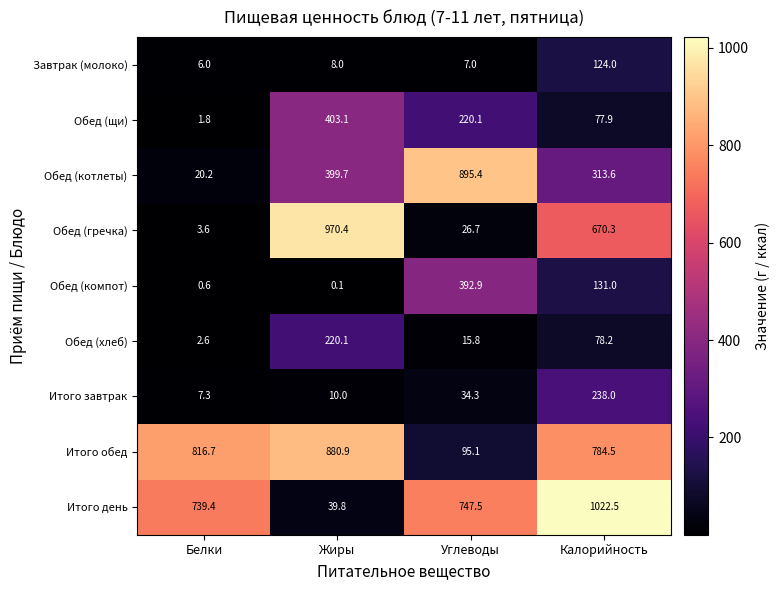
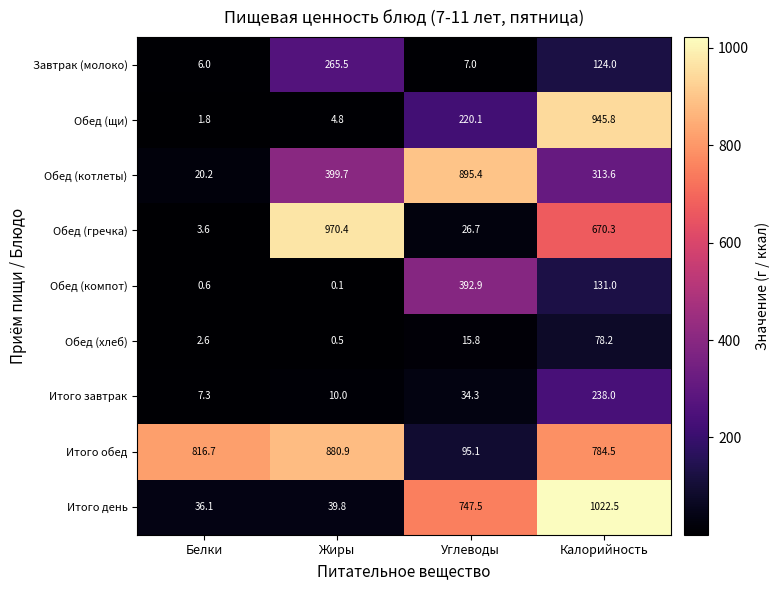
Завтрак (молоко), Жиры: 8.0 -> 265.5
Обед (щи), Жиры: 403.1 -> 4.8
Обед (щи), Калорийность: 77.9 -> 945.8
Обед (хлеб), Жиры: 220.1 -> 0.5
Итого день, Белки: 739.4 -> 36.1
